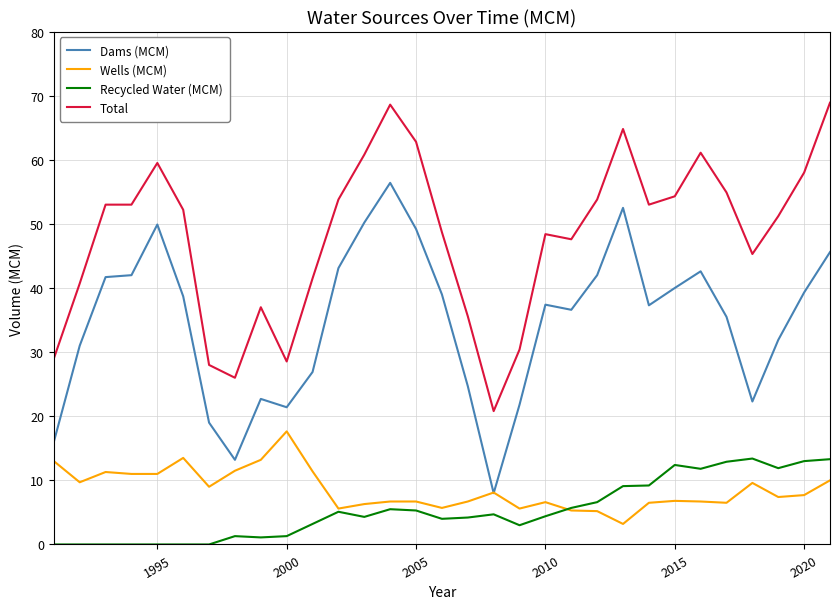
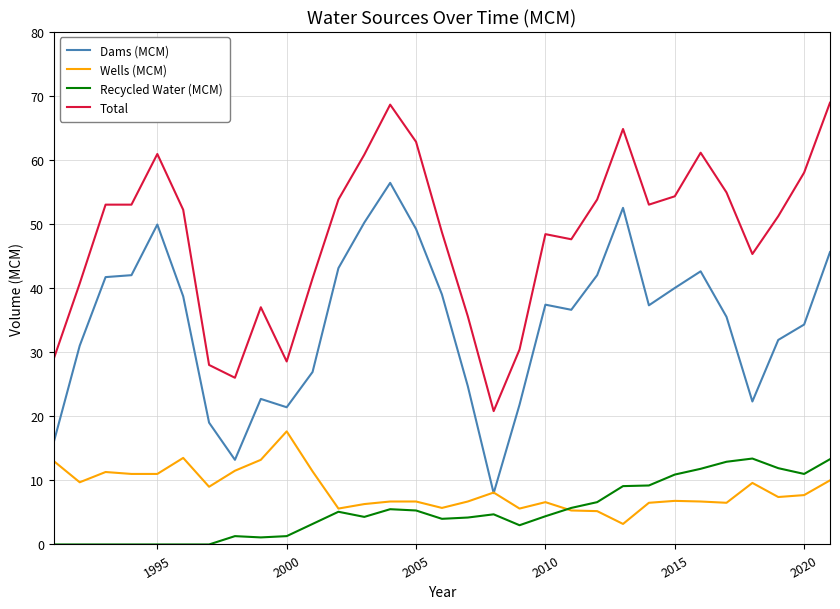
Total, 1995: 60 -> 61
Recycled Water (MCM), 2015: 12 -> 11
Dams (MCM), 2020: 39 -> 34
Recycled Water (MCM), 2020: 13 -> 11
